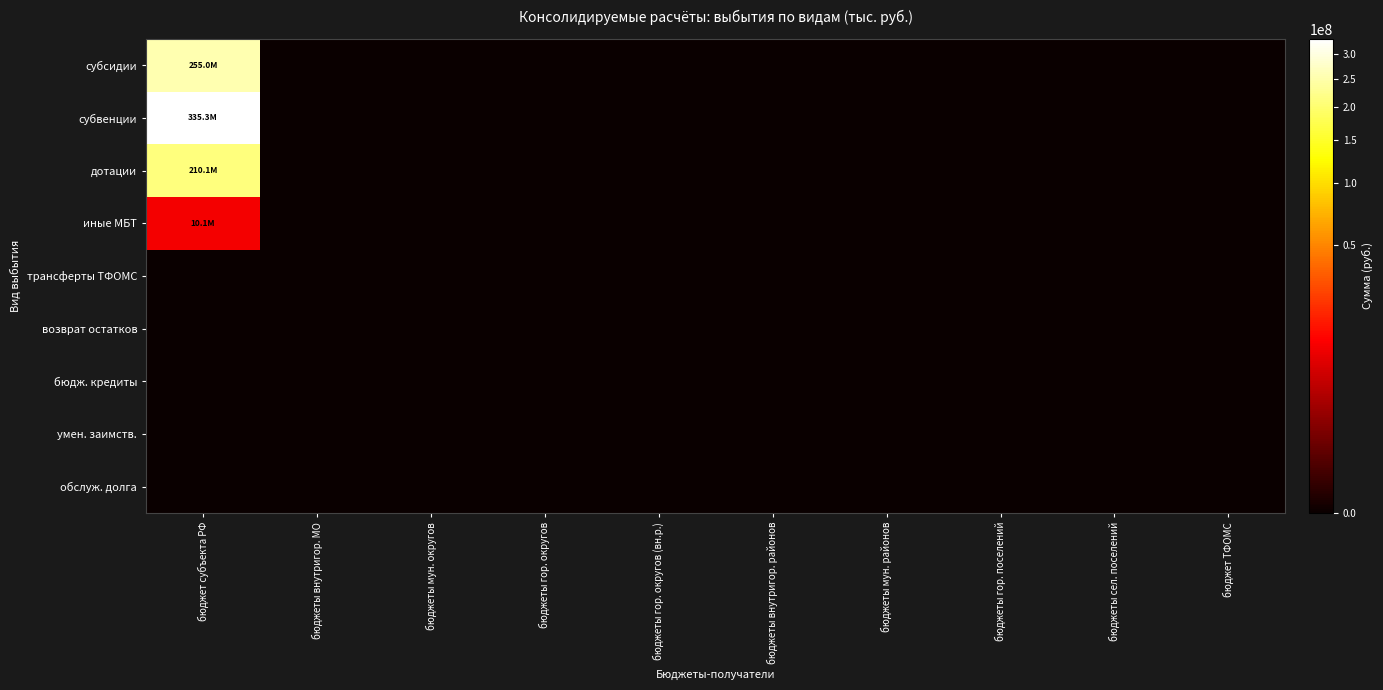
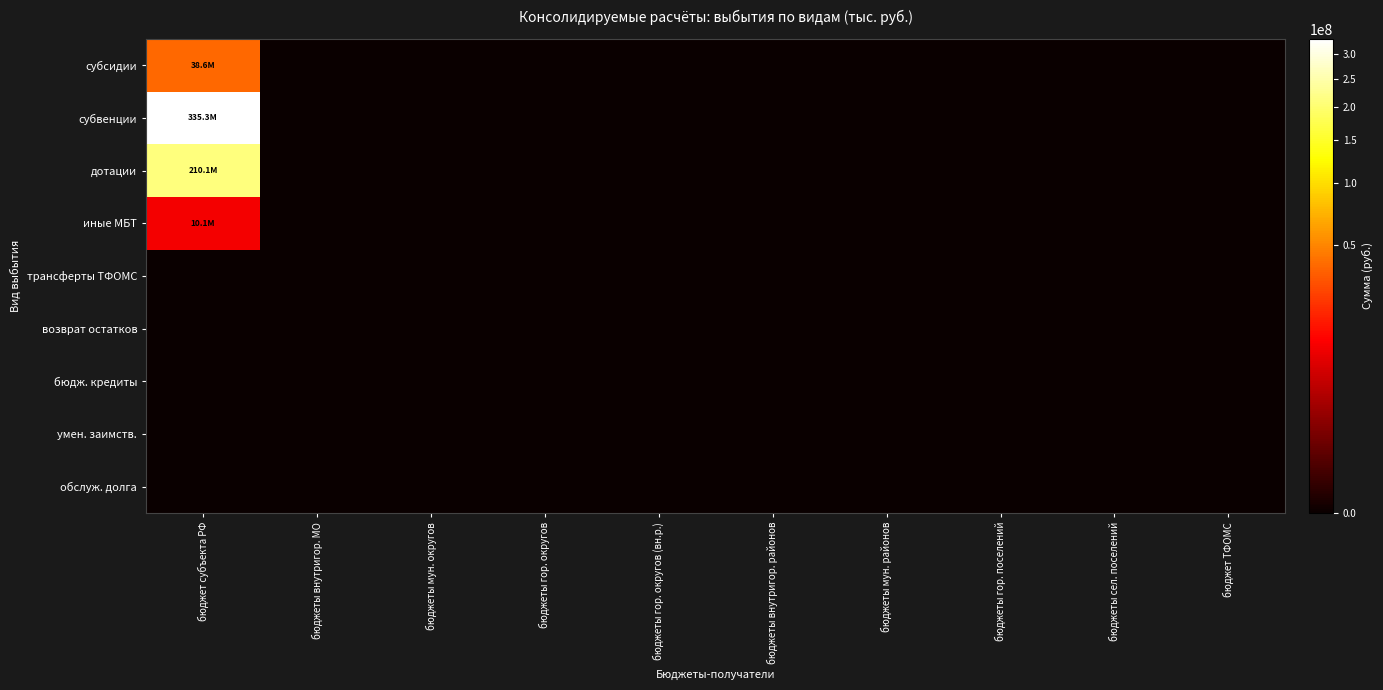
субсидии, бюджет субъекта РФ: 255.0M -> 38.6M
